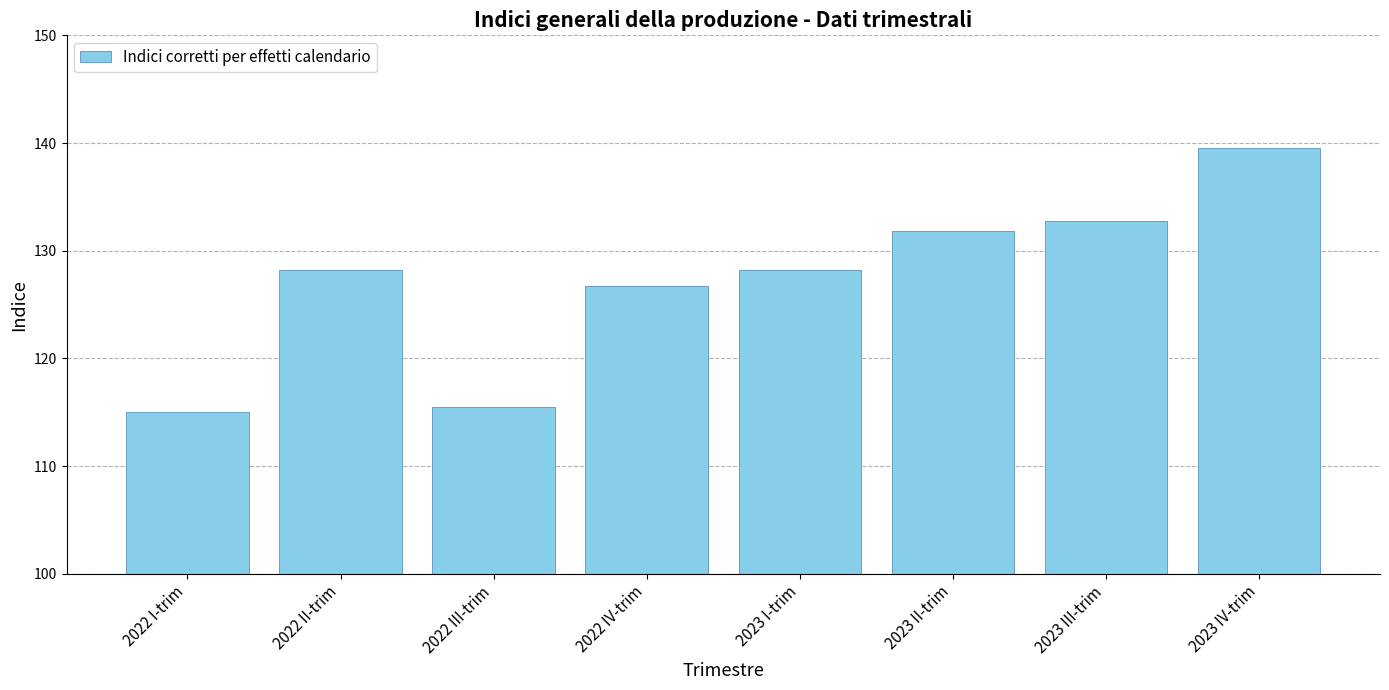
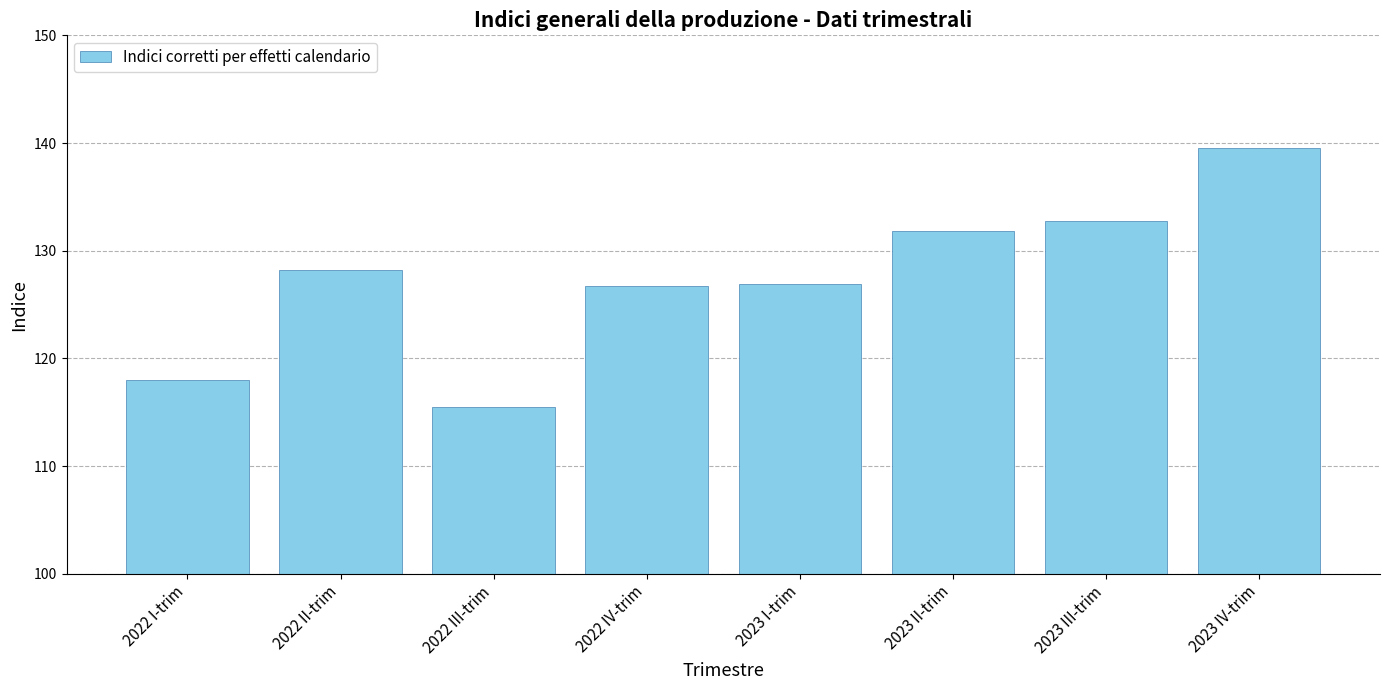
2022 I-trim: 115 -> 118
2023 I-trim: 128.2 -> 126.9
